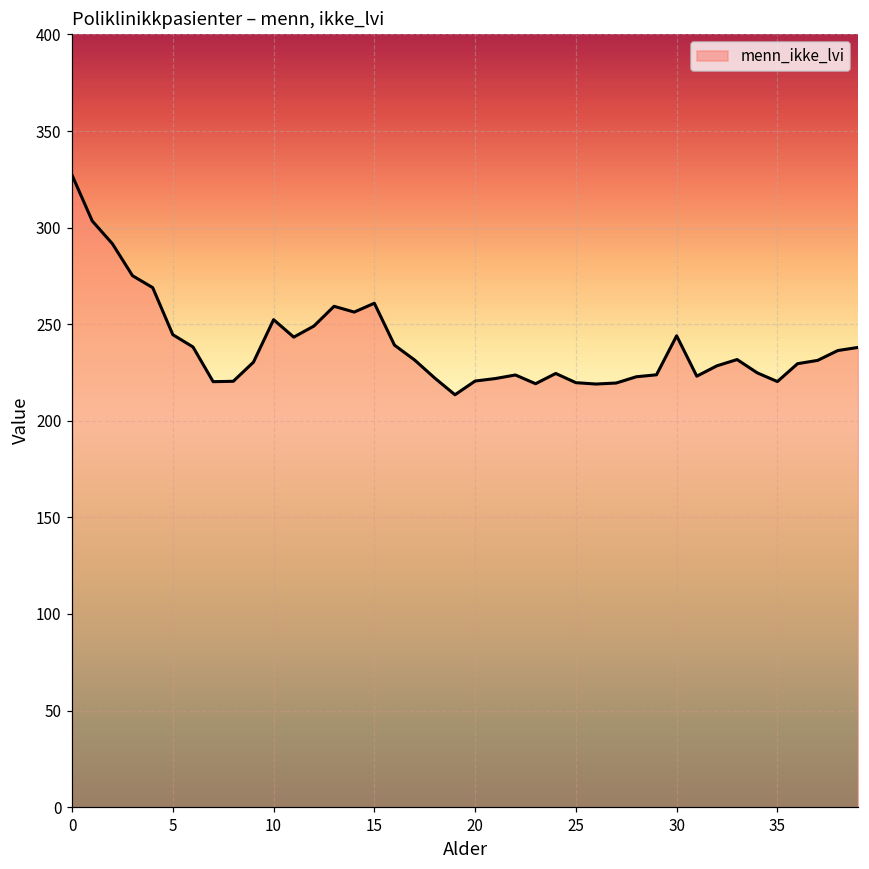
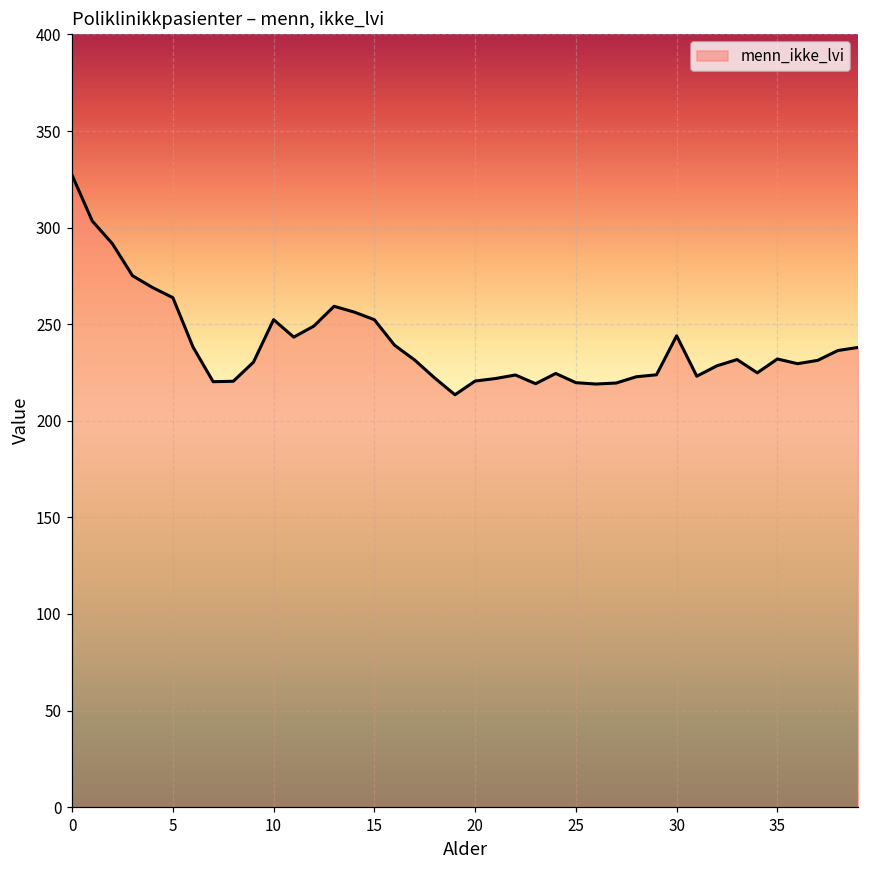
5: 245 -> 264
15: 261 -> 252
35: 220 -> 232
